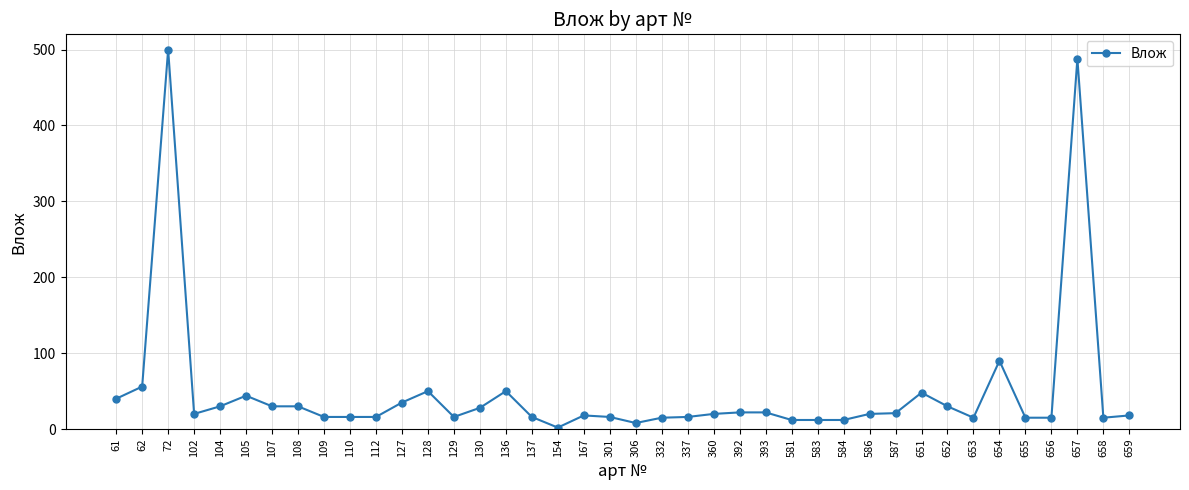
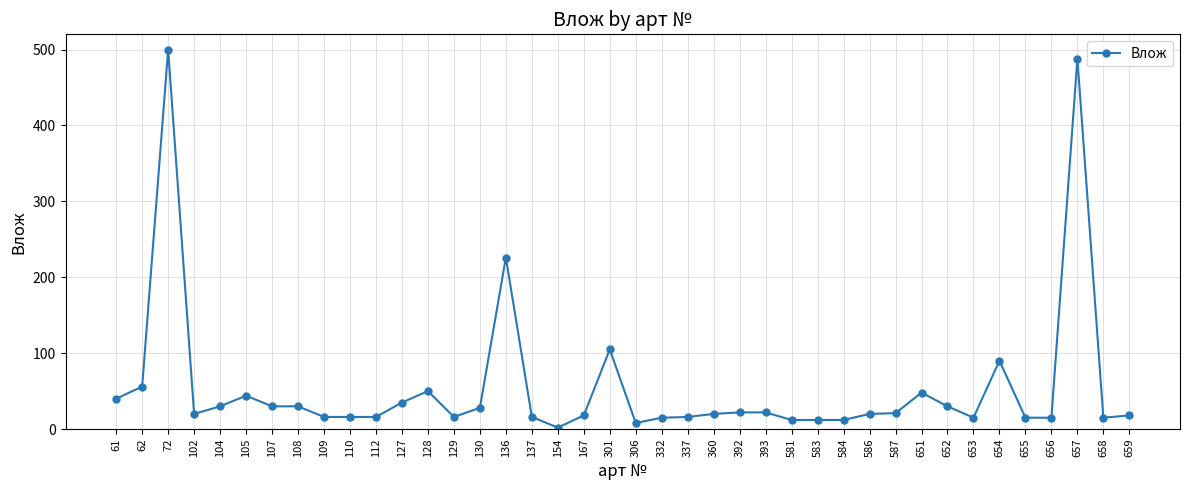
136: 50 -> 230
301: 20 -> 110
